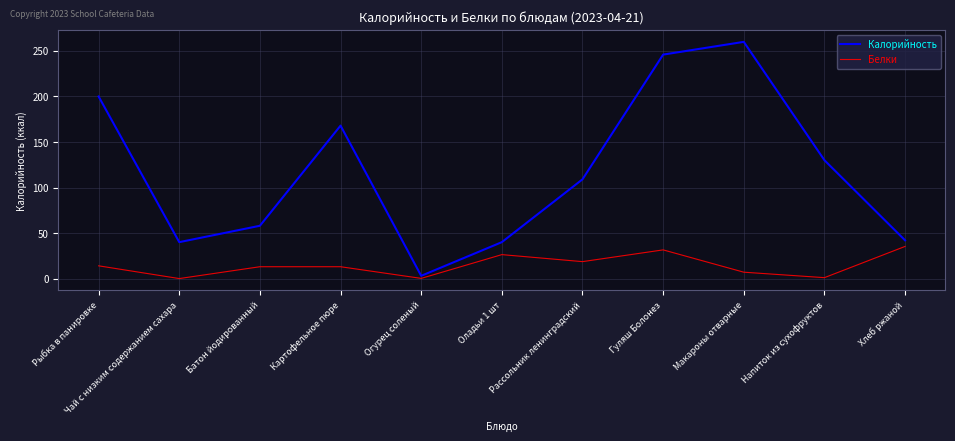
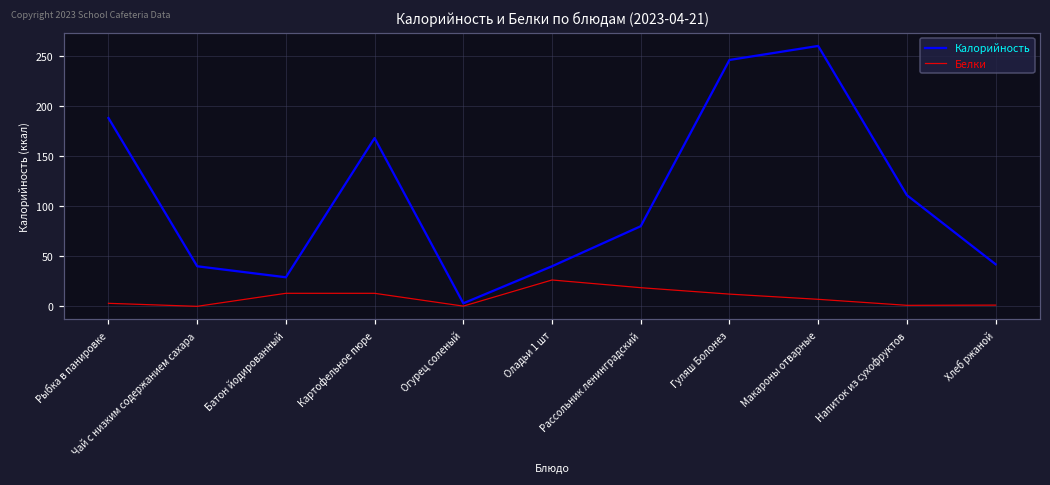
Калорийность, Рыбка в панировке: 200 -> 190
Белки, Рыбка в панировке: 10 -> 0
Калорийность, Батон йодированный: 60 -> 30
Калорийность, Рассольник ленинградский: 110 -> 80
Белки, Гуляш Болонез: 30 -> 10
Калорийность, Напиток из сухофруктов: 130 -> 110
Белки, Хлеб ржаной: 40 -> 0
